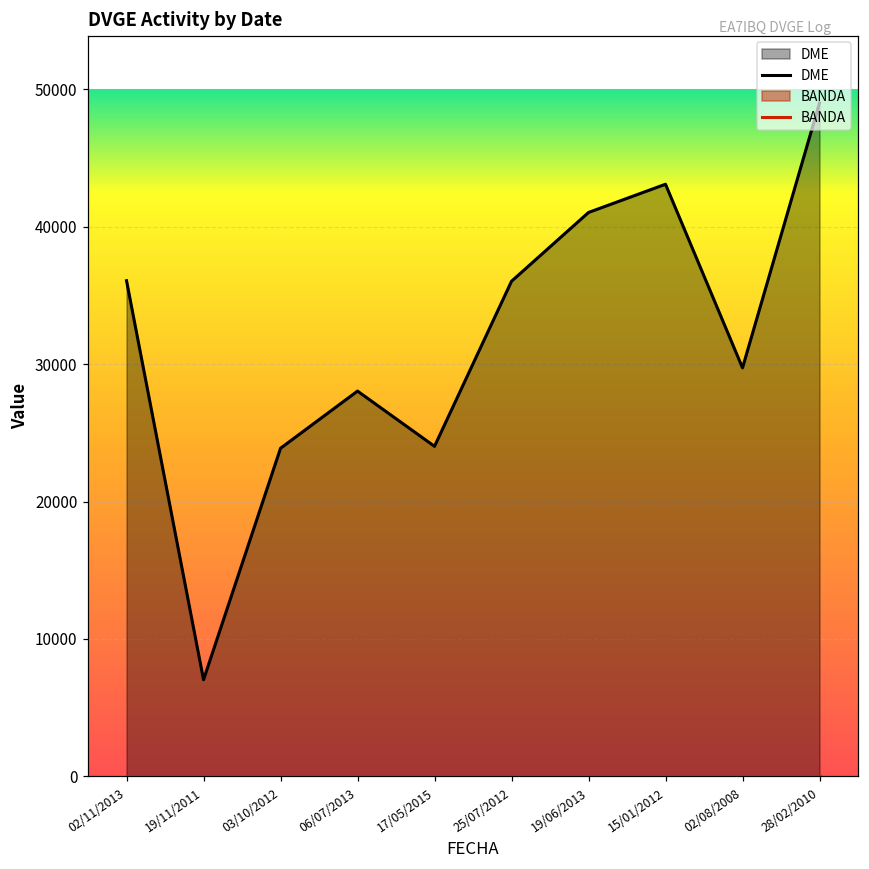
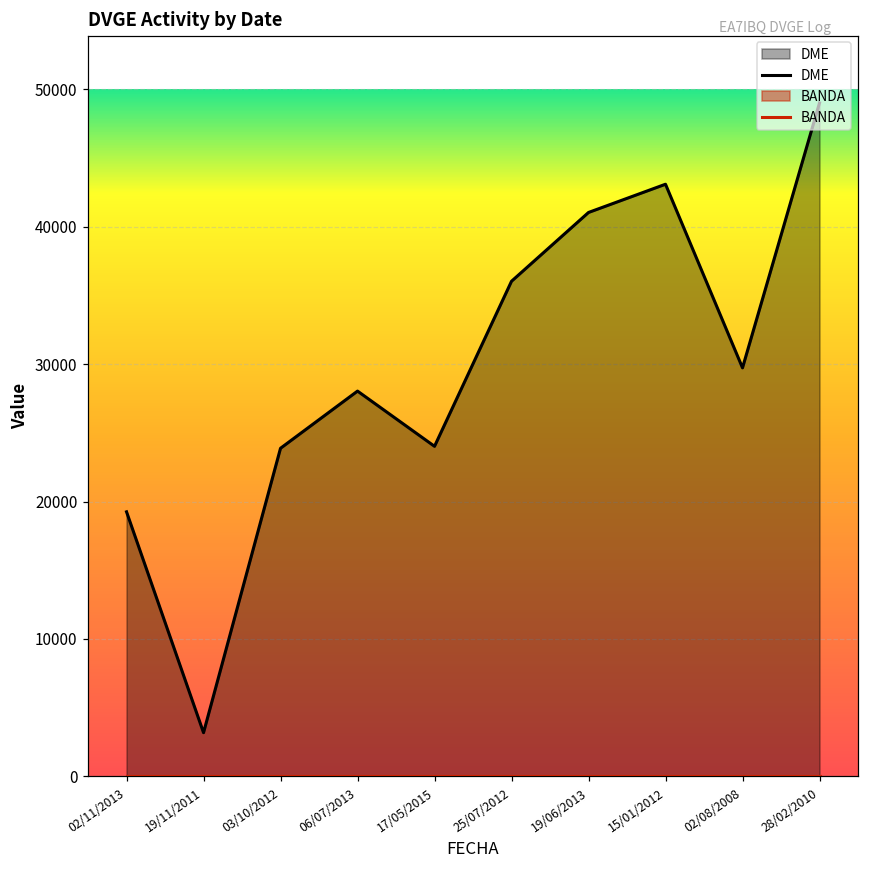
DME, 02/11/2013: 36100 -> 19300
DME, 19/11/2011: 7000 -> 3200
